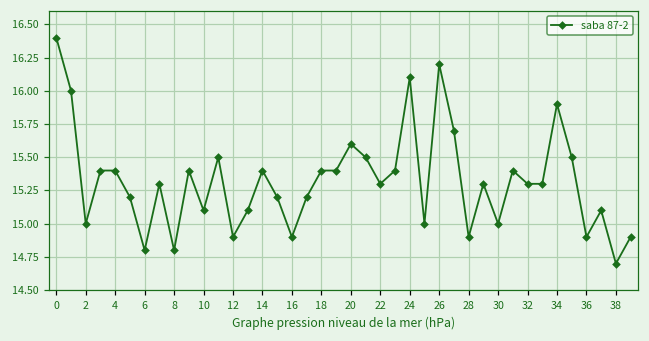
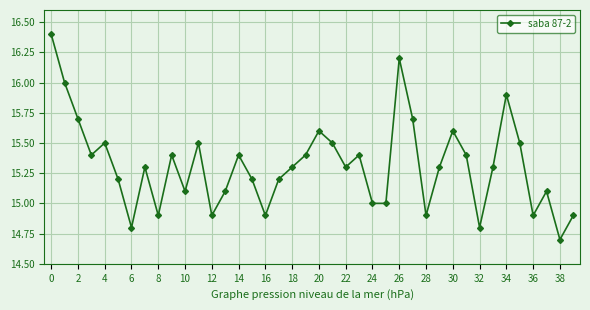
2: 15.0 -> 15.7
4: 15.4 -> 15.5
8: 14.8 -> 14.9
18: 15.4 -> 15.3
24: 16.1 -> 15.0
30: 15.0 -> 15.6
32: 15.3 -> 14.8
